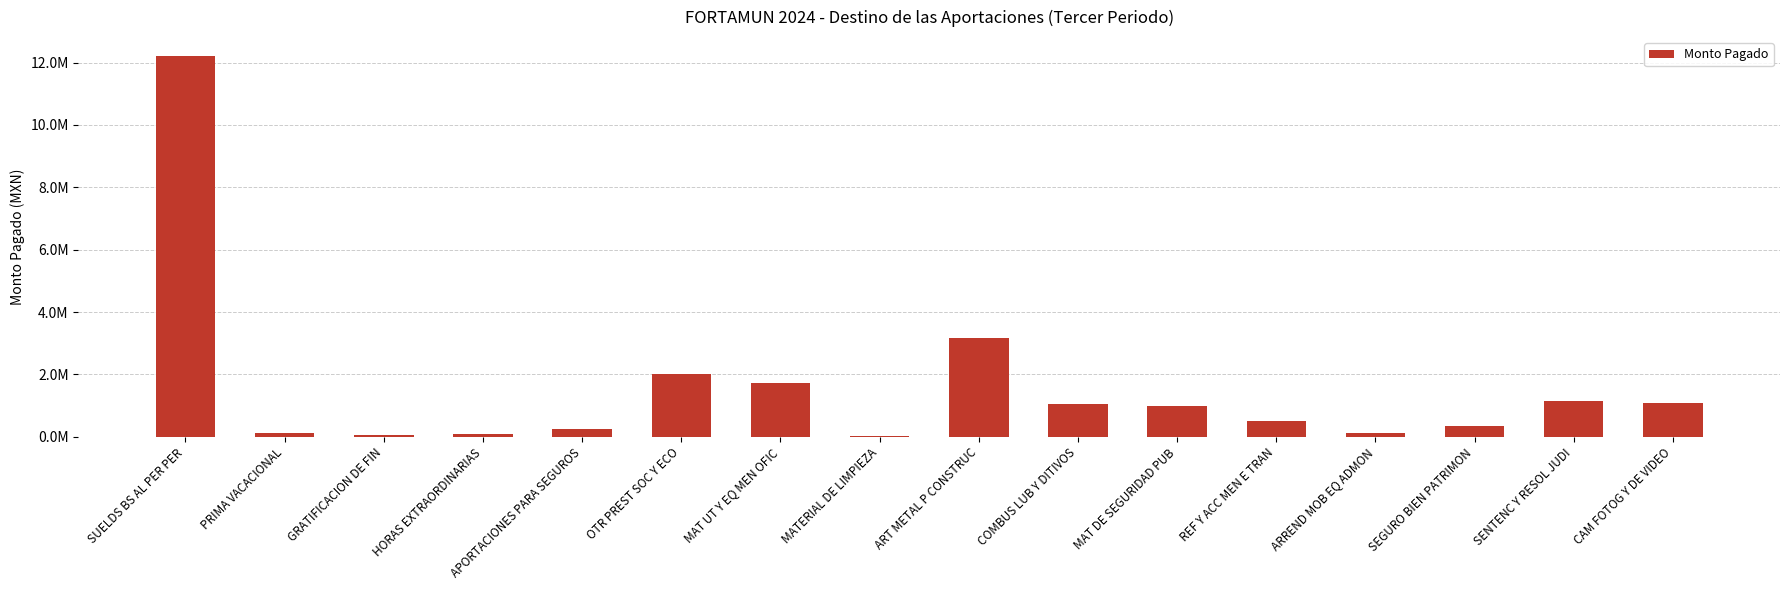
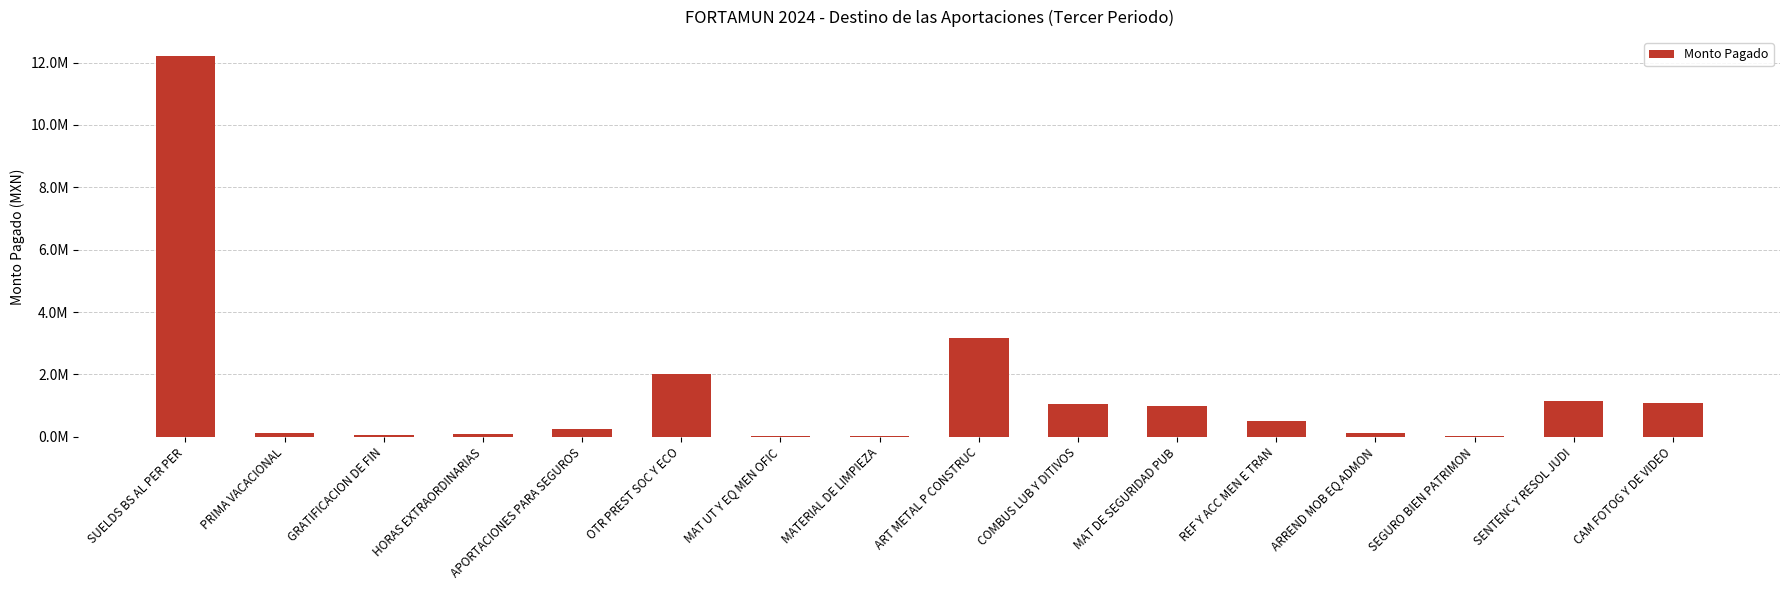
MAT UT Y EQ MEN OFIC: 1700000 -> 0
SEGURO BIEN PATRIMON: 400000 -> 0
